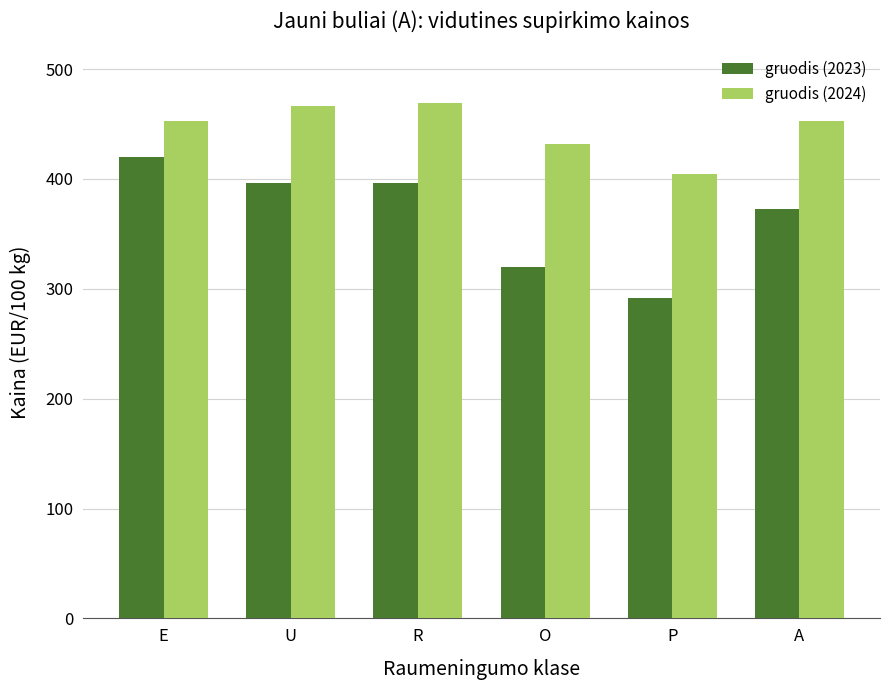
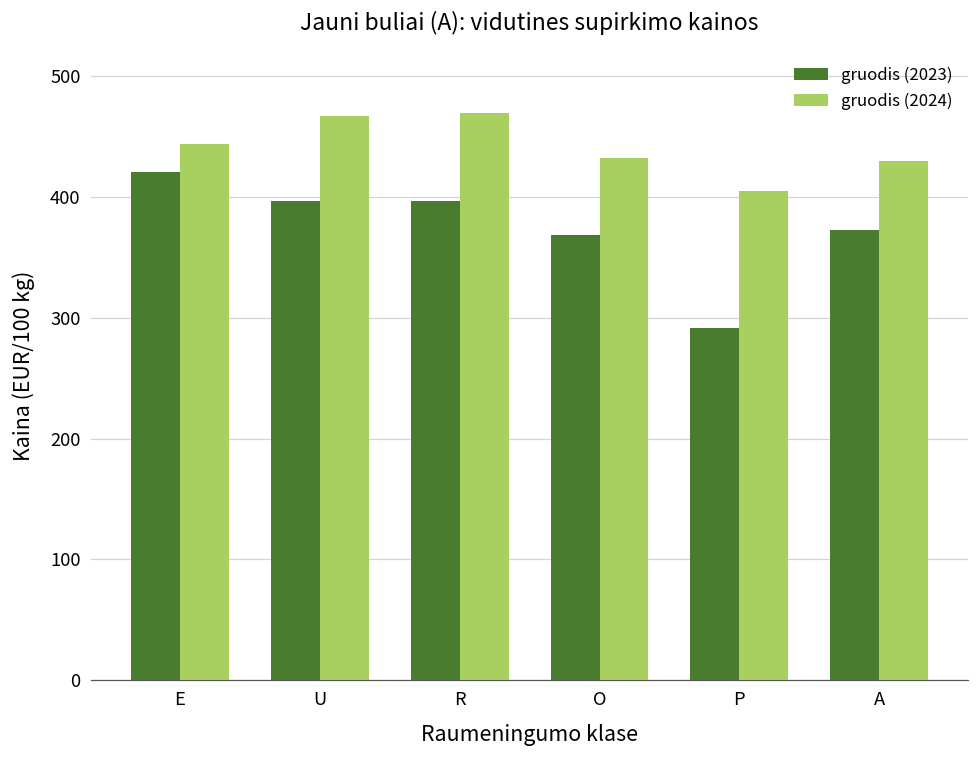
gruodis (2024), E: 453 -> 443
gruodis (2023), O: 320 -> 368
gruodis (2024), A: 453 -> 429
